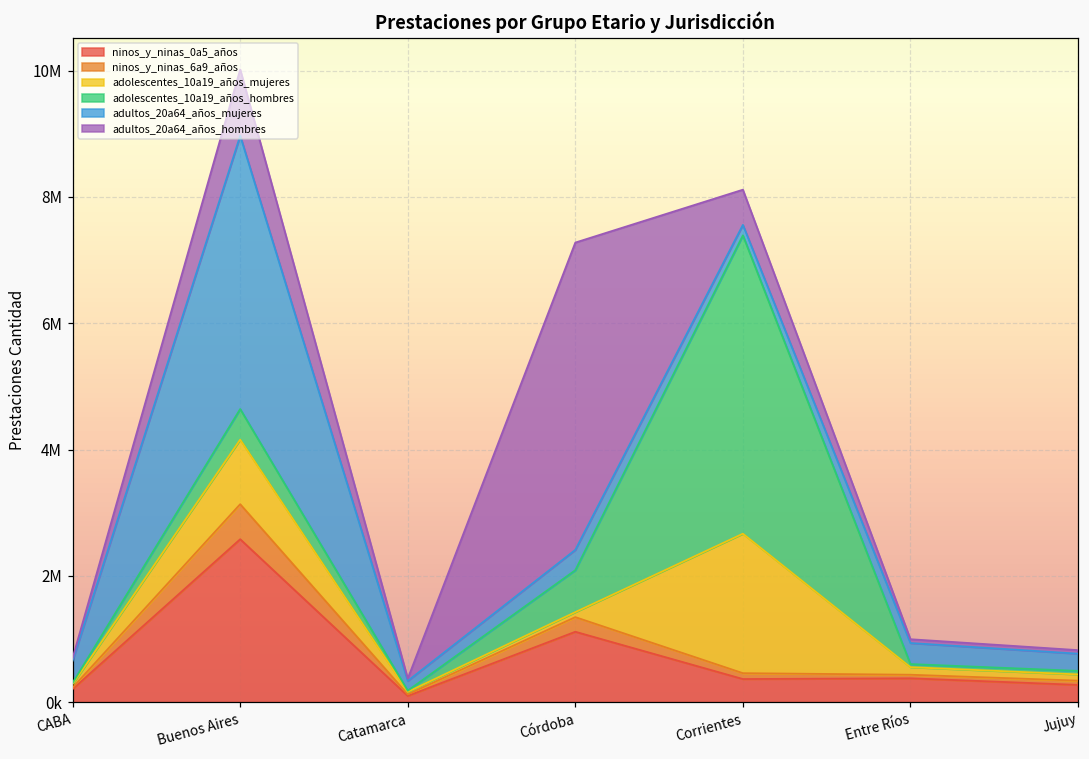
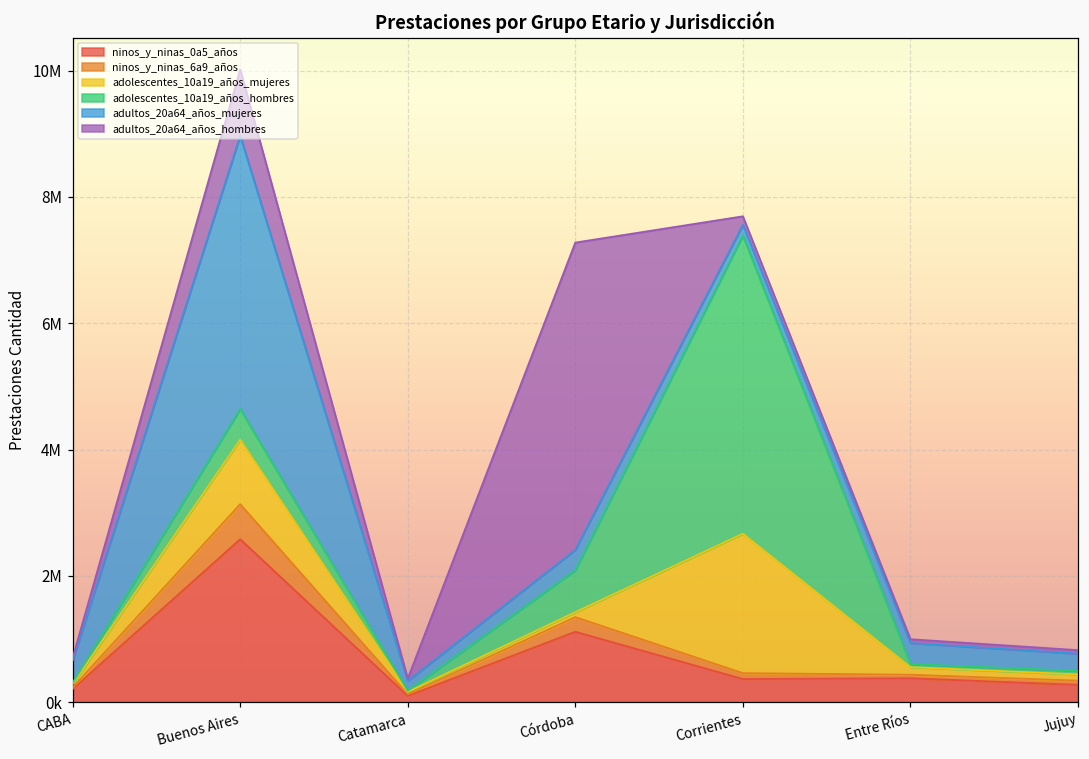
adultos_20a64_años_hombres, Corrientes: 600000 -> 100000
